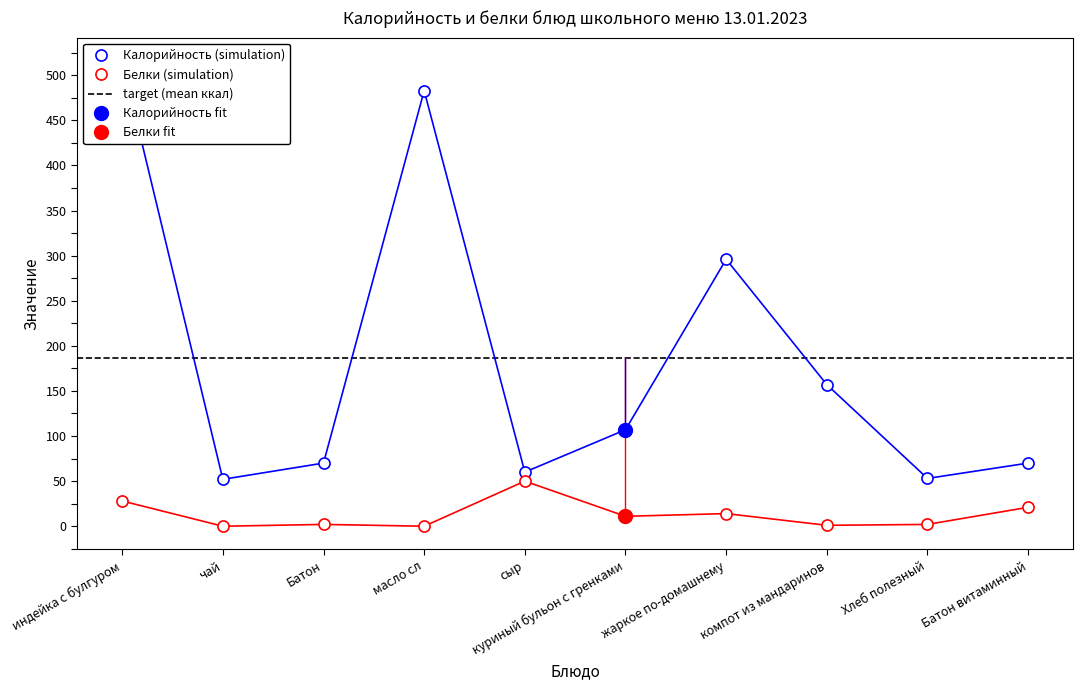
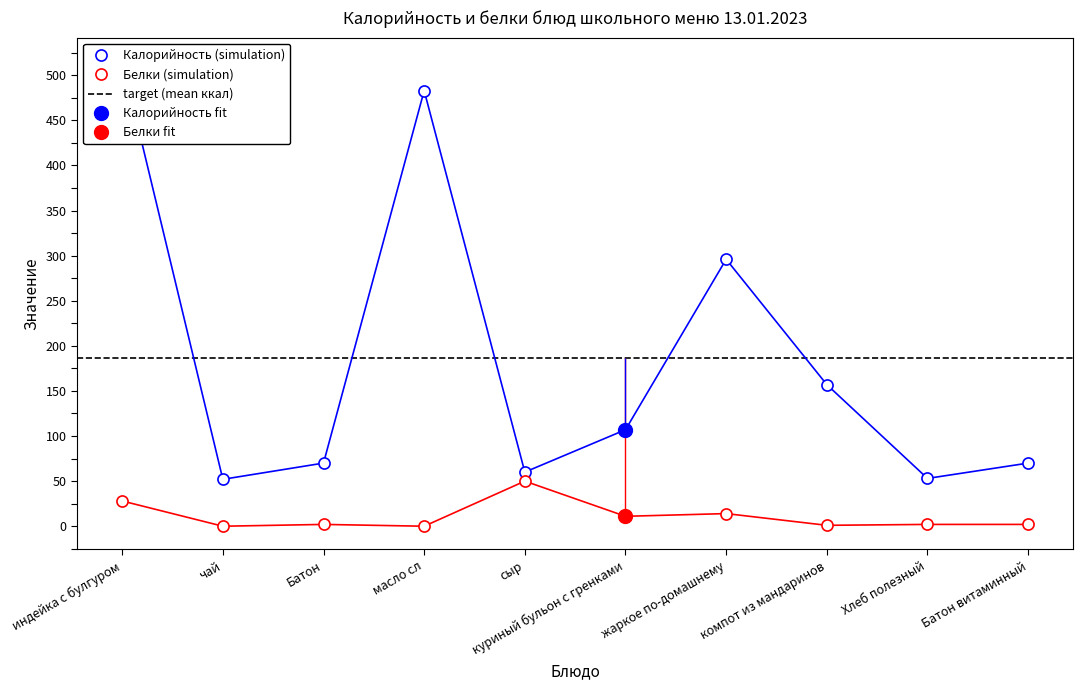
Белки (simulation), Батон витаминный: 20 -> 0
